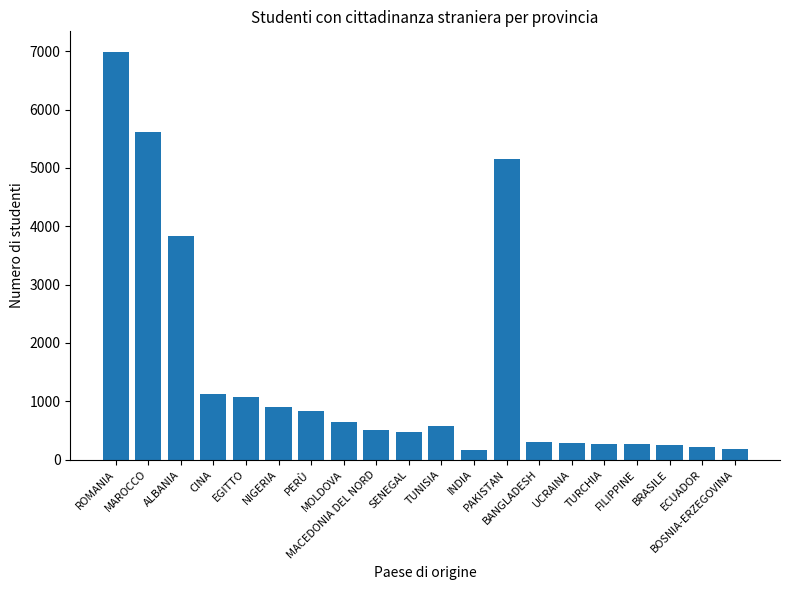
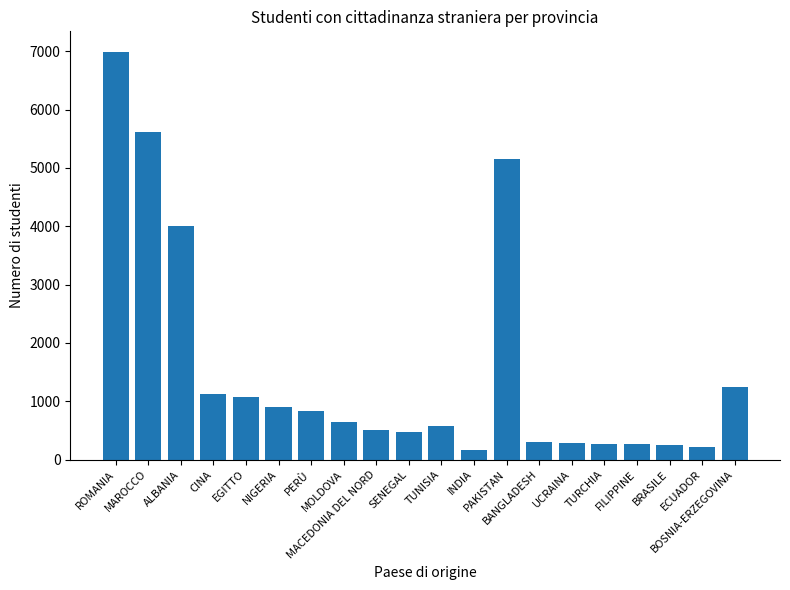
ALBANIA: 3800 -> 4000
BOSNIA-ERZEGOVINA: 200 -> 1200
